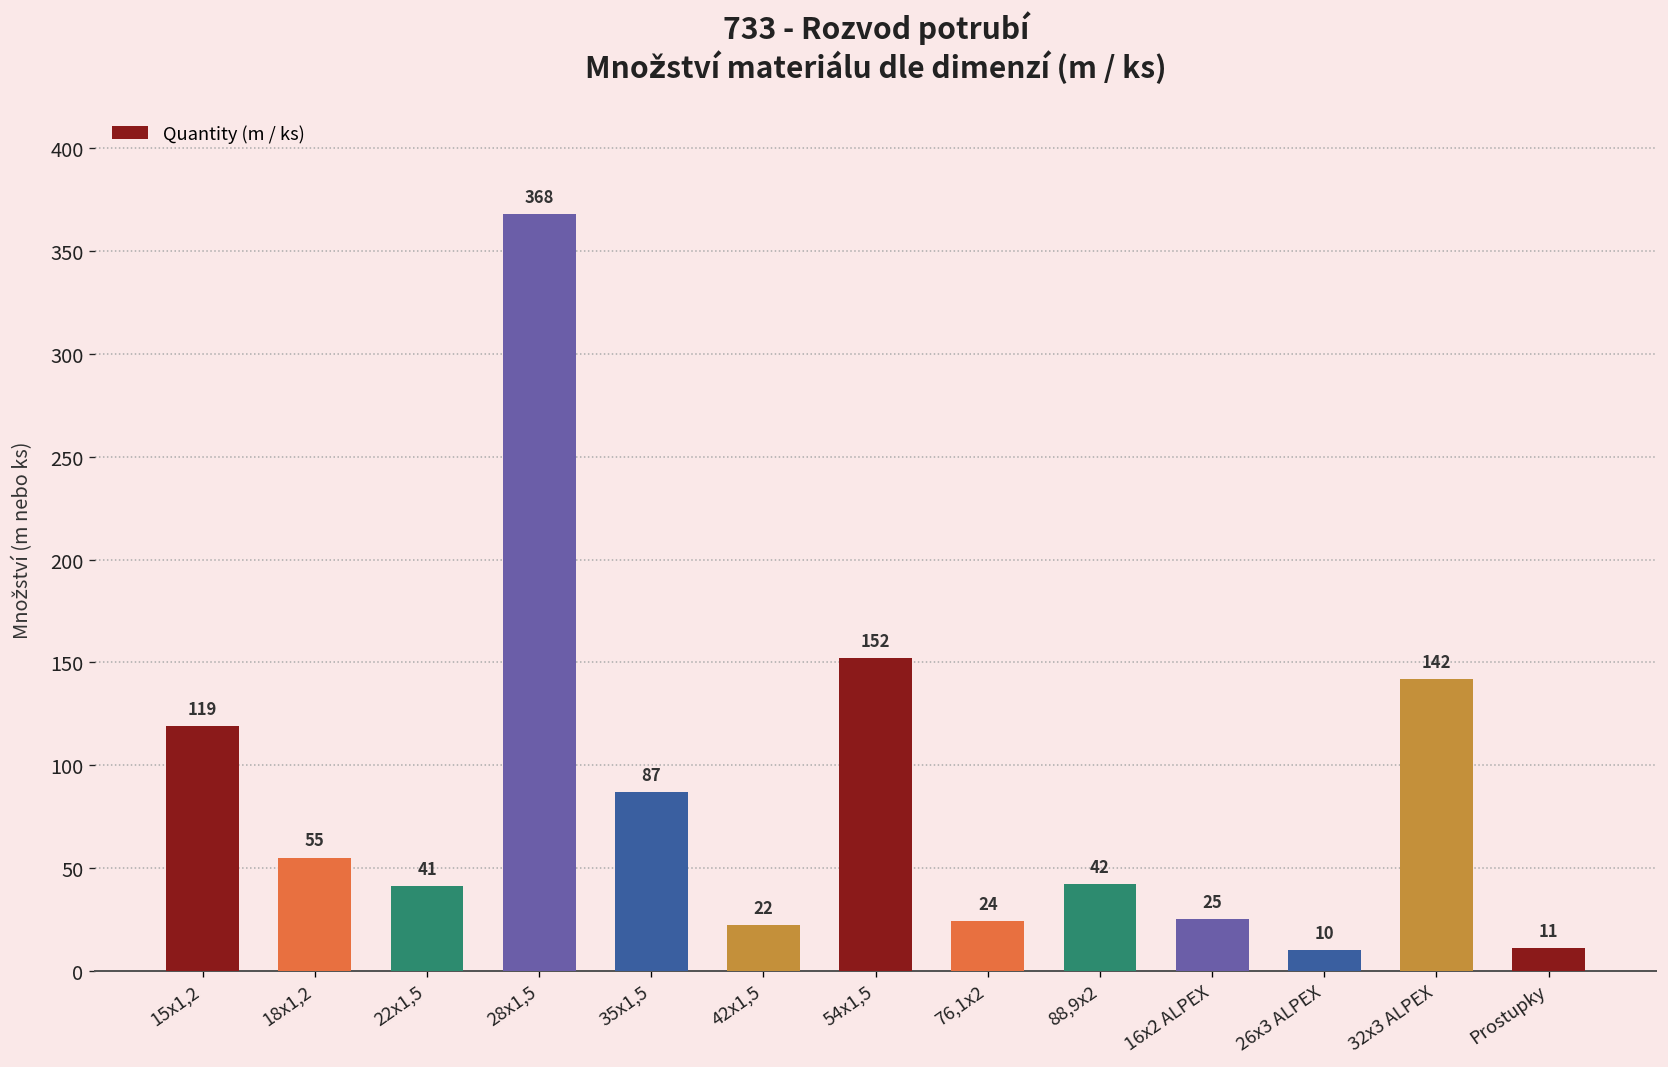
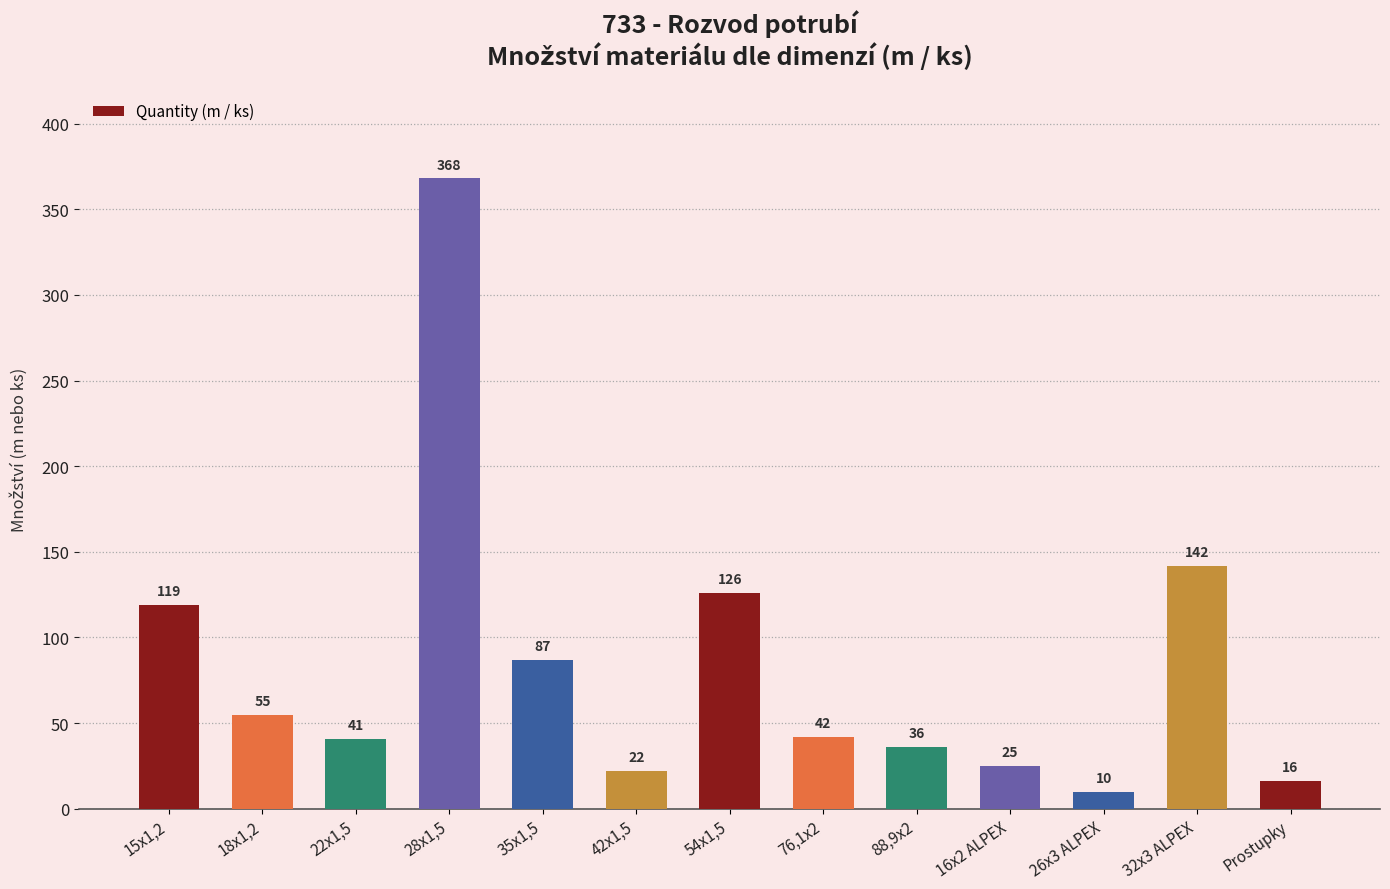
54x1,5: 152 -> 126
76,1x2: 24 -> 42
88,9x2: 42 -> 36
Prostupky: 11 -> 16
